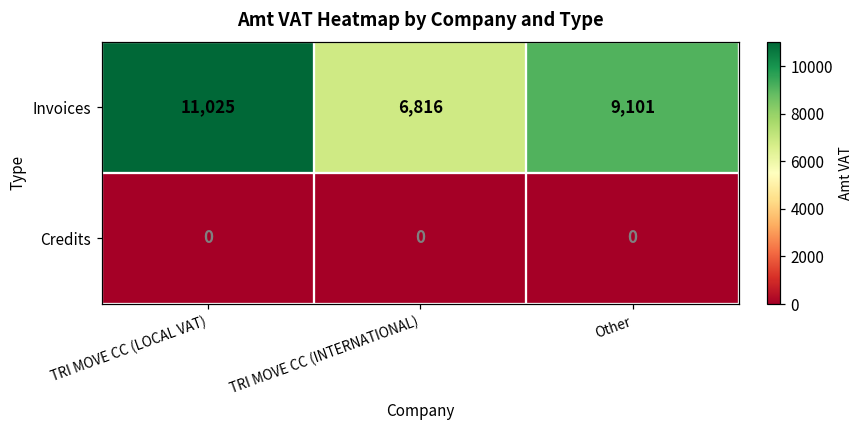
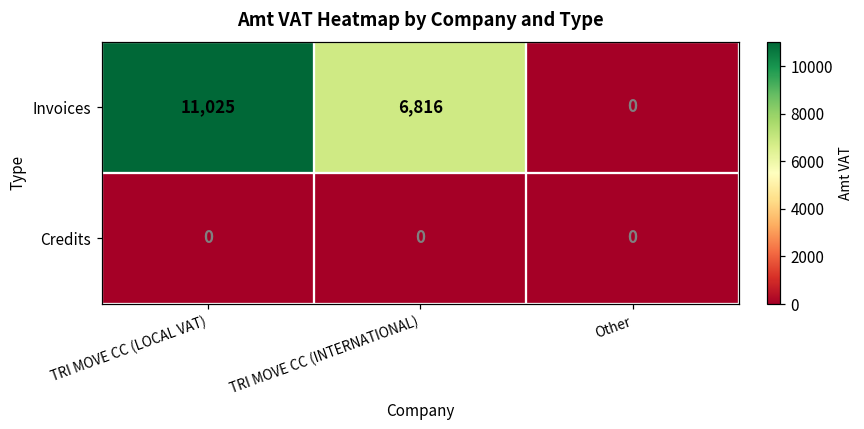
Invoices, Other: 9,101 -> 0
